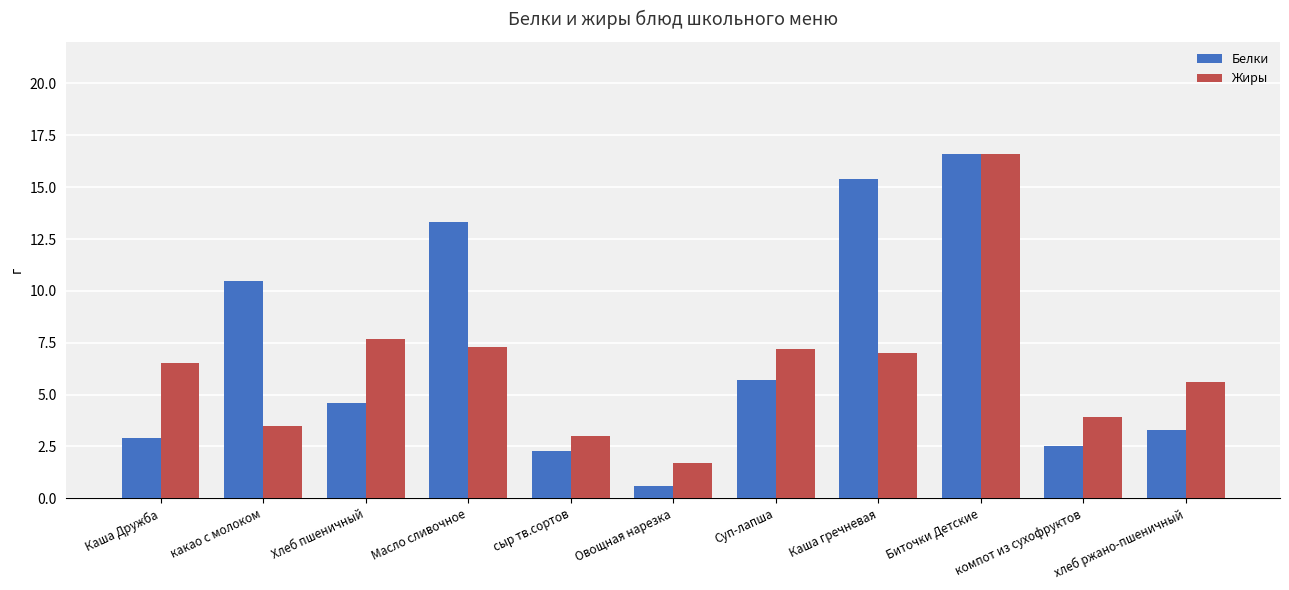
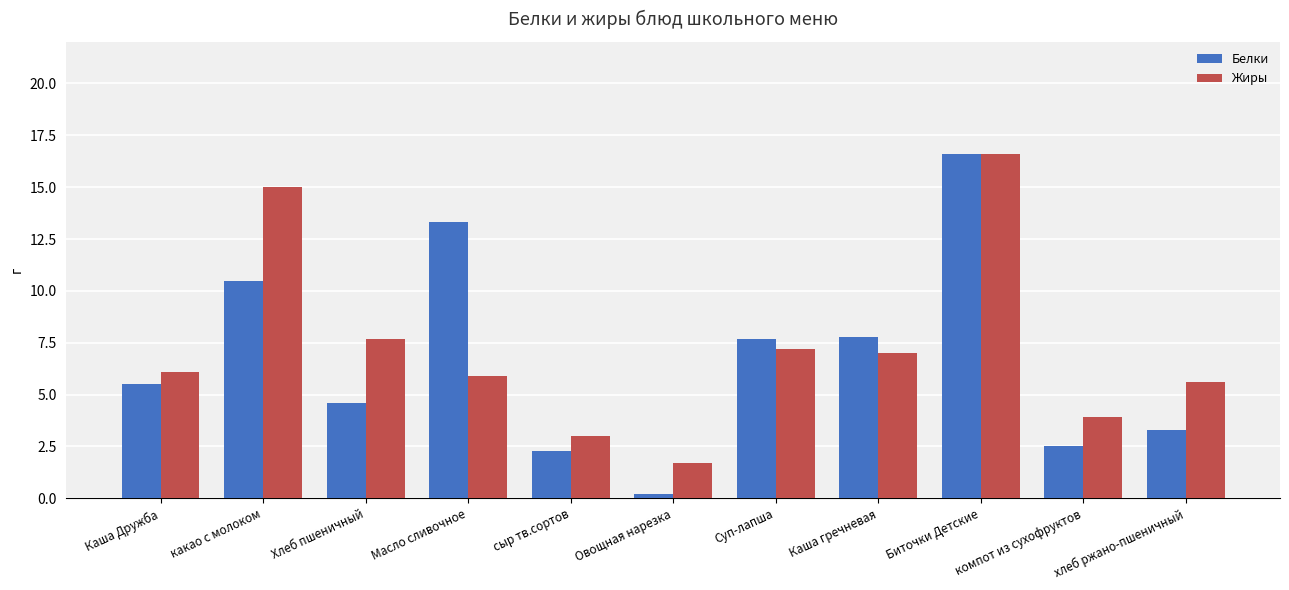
Белки, Каша Дружба: 2.9 -> 5.5
Жиры, Каша Дружба: 6.5 -> 6.1
Жиры, какао с молоком: 3.5 -> 15.0
Жиры, Масло сливочное: 7.3 -> 5.9
Белки, Овощная нарезка: 0.6 -> 0.2
Белки, Суп-лапша: 5.7 -> 7.7
Белки, Каша гречневая: 15.4 -> 7.8
